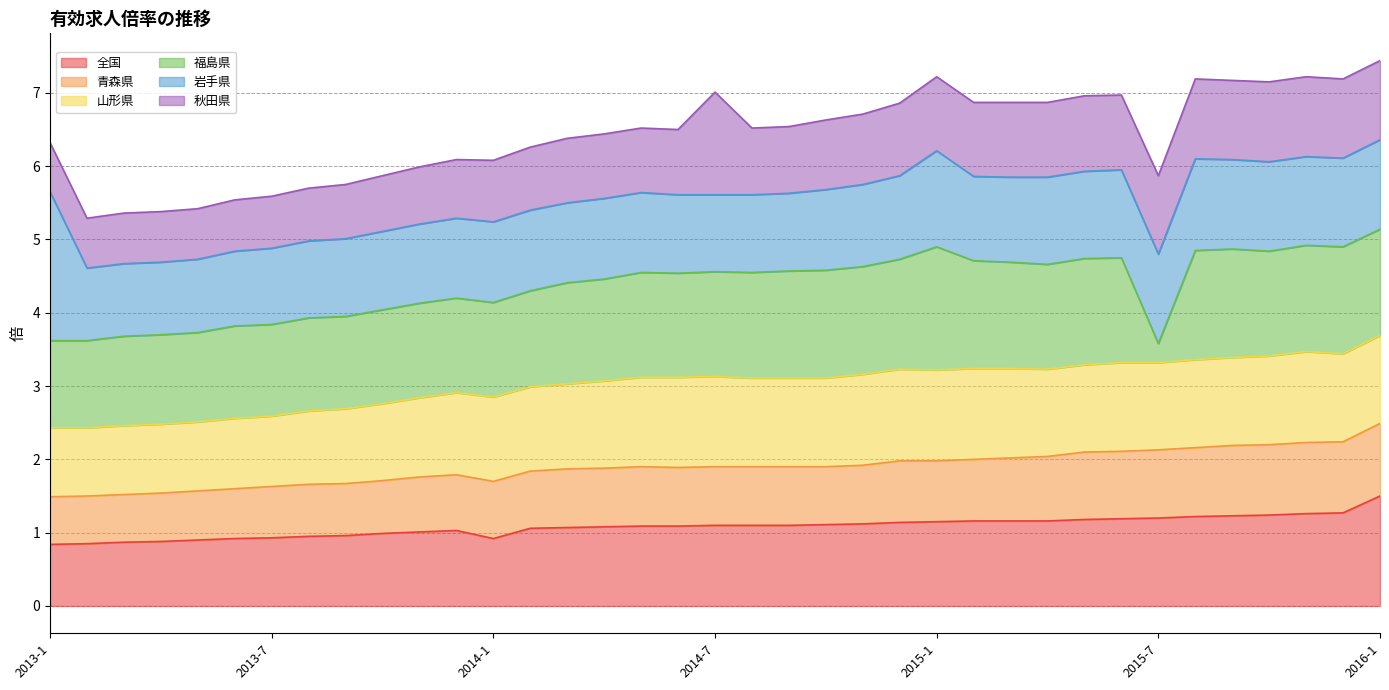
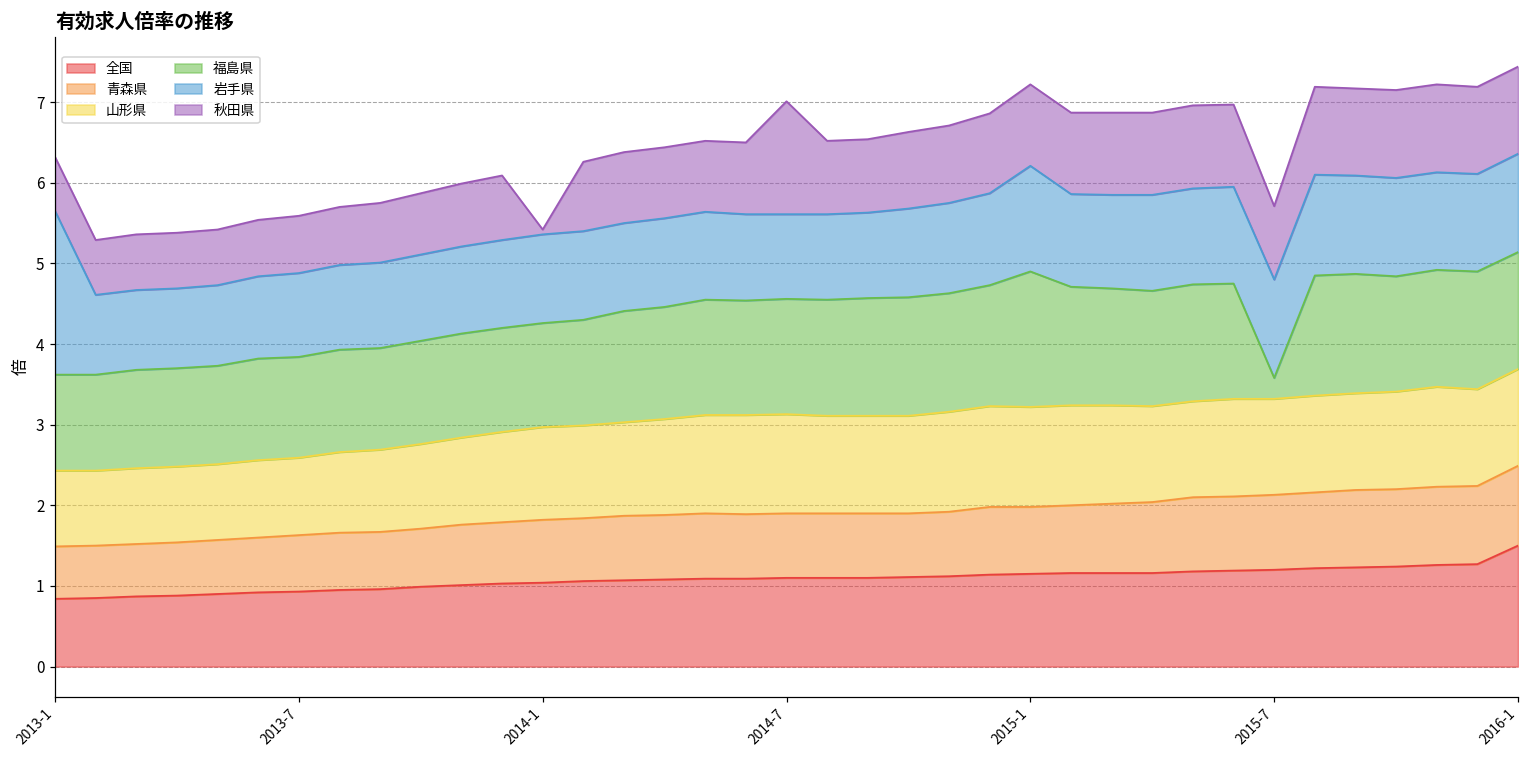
全国, 2014-1: 0.9 -> 1.0
秋田県, 2014-1: 0.8 -> 0.1
秋田県, 2015-7: 1.1 -> 0.9
